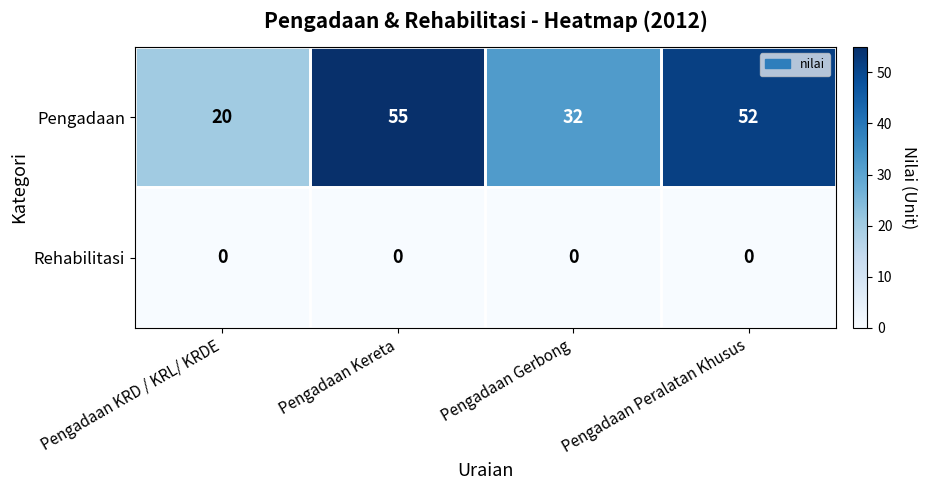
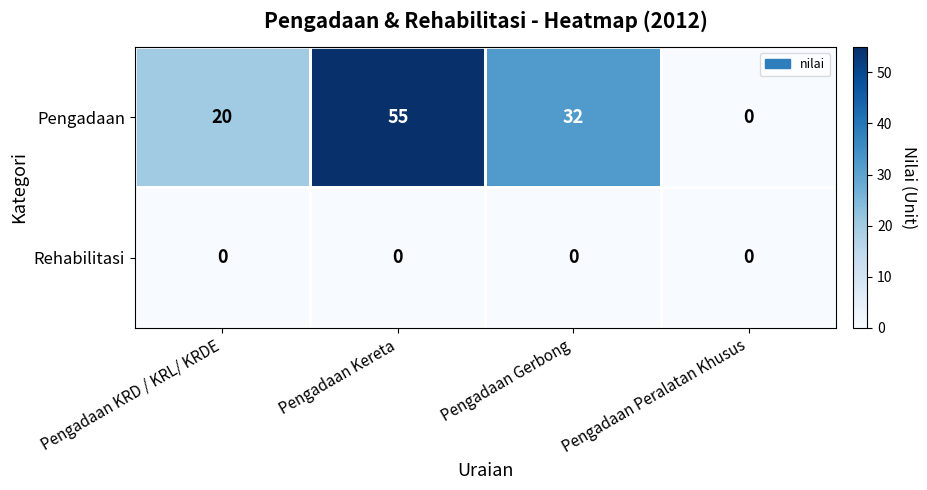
Pengadaan, Pengadaan Peralatan Khusus: 52 -> 0
